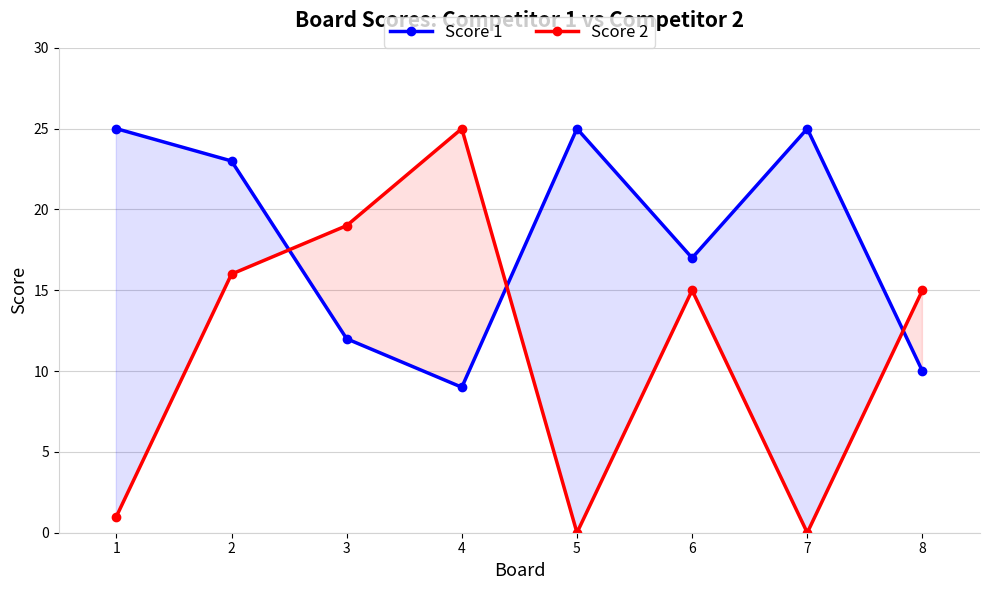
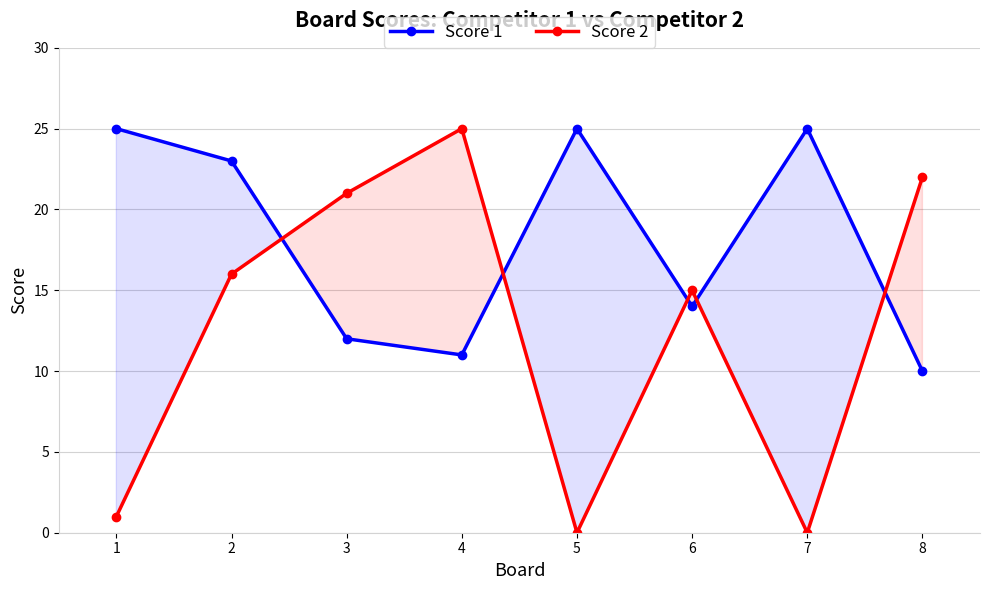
Score 2, 3: 19 -> 21
Score 1, 4: 9 -> 11
Score 1, 6: 17 -> 14
Score 2, 8: 15 -> 22
